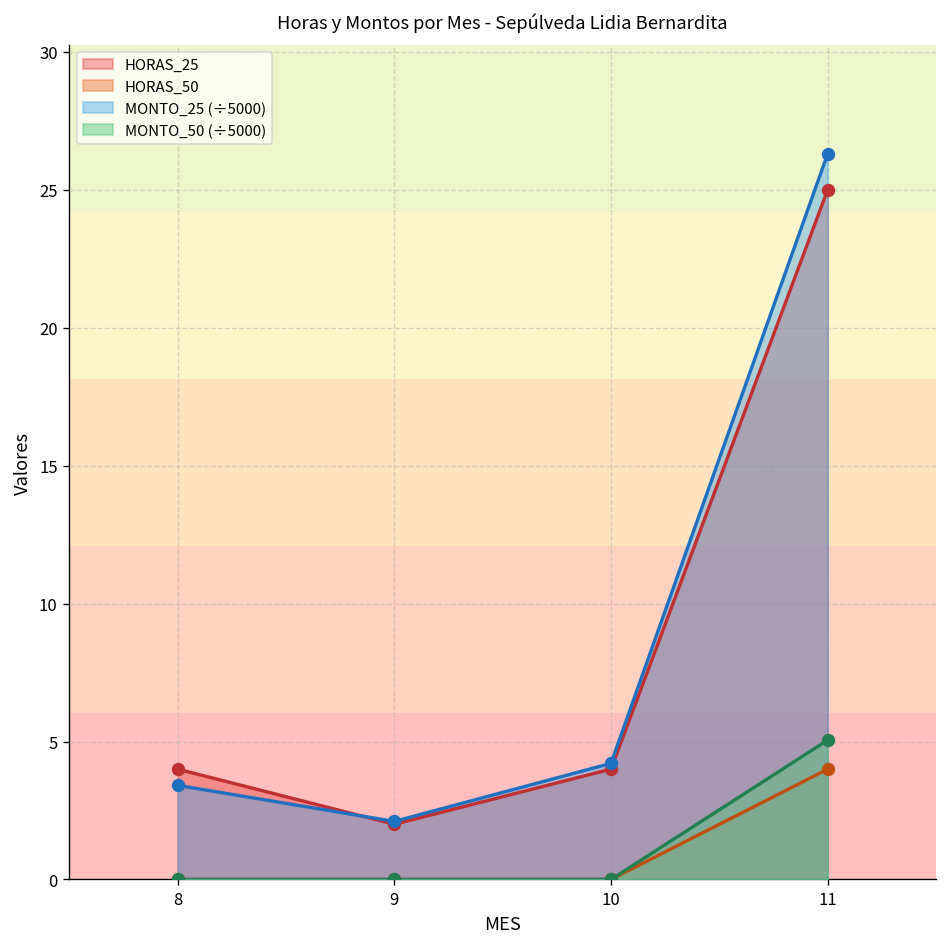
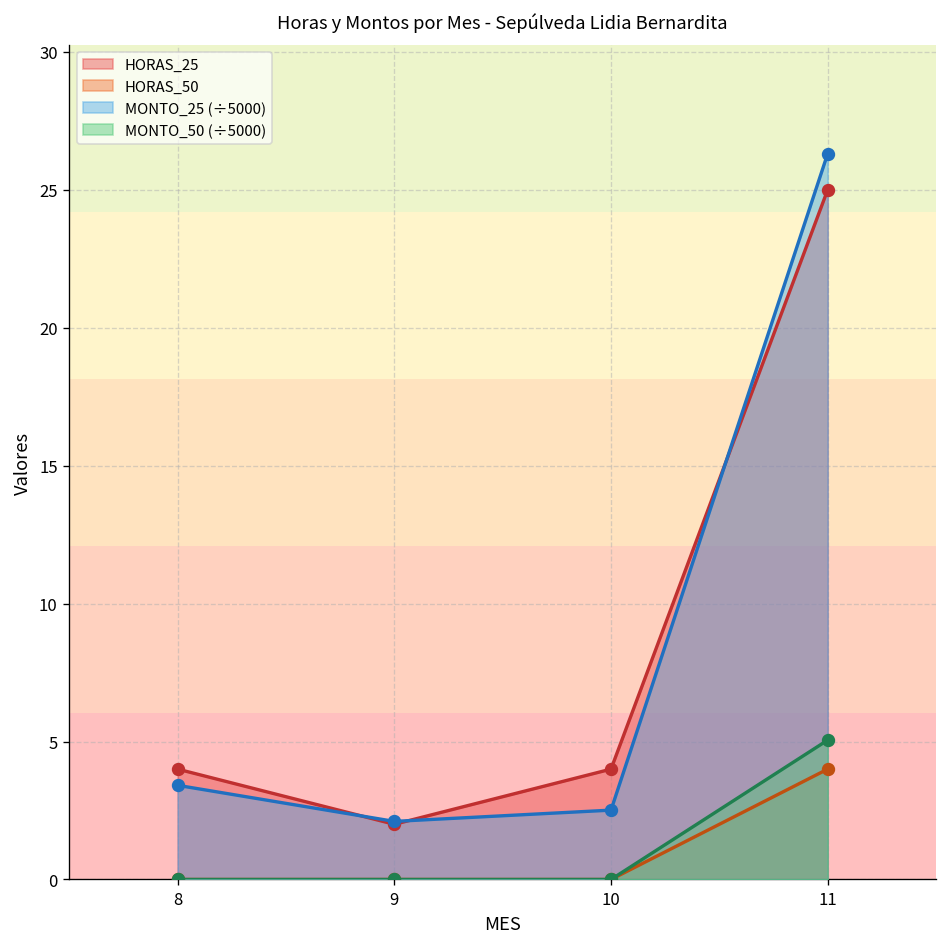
MONTO_25 (÷5000), 10: 4.2 -> 2.5
